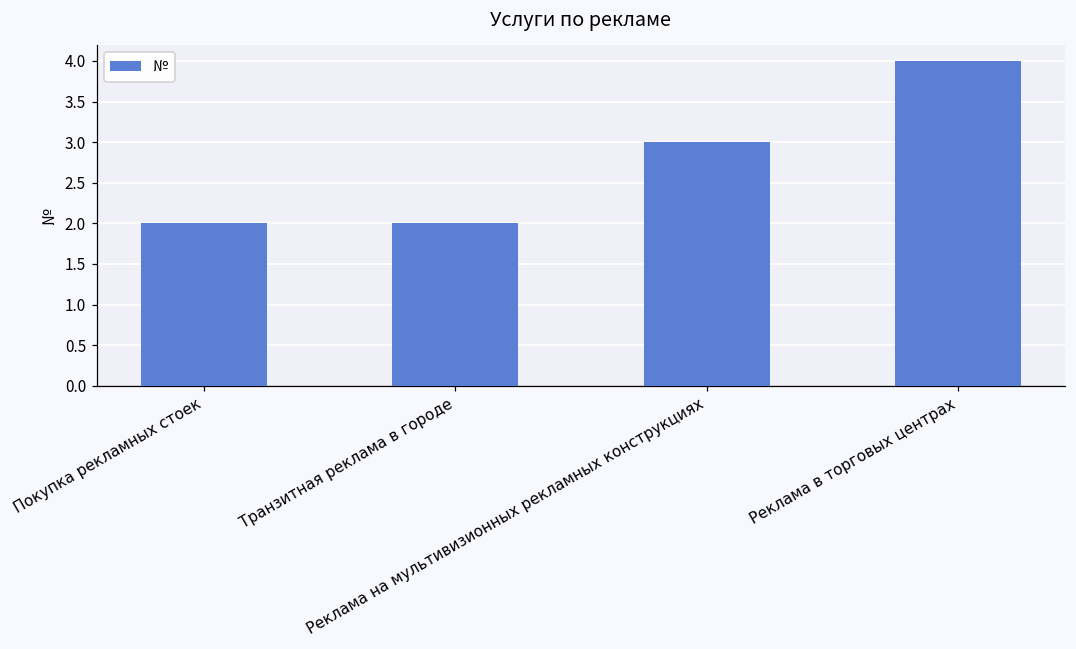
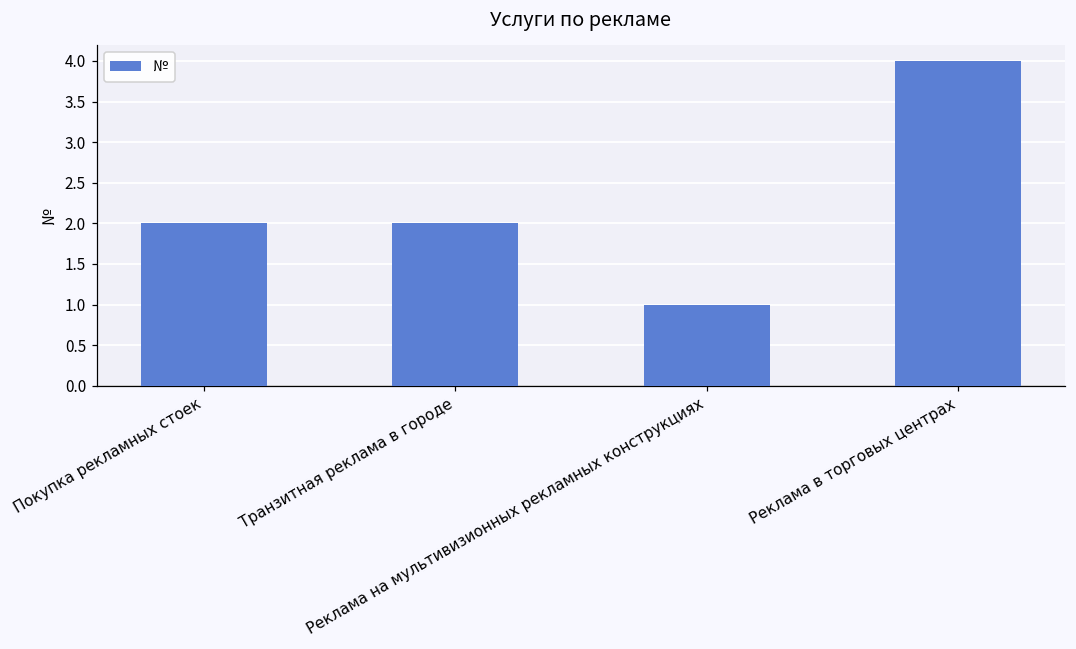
Реклама на мультивизионных рекламных конструкциях: 3 -> 1
